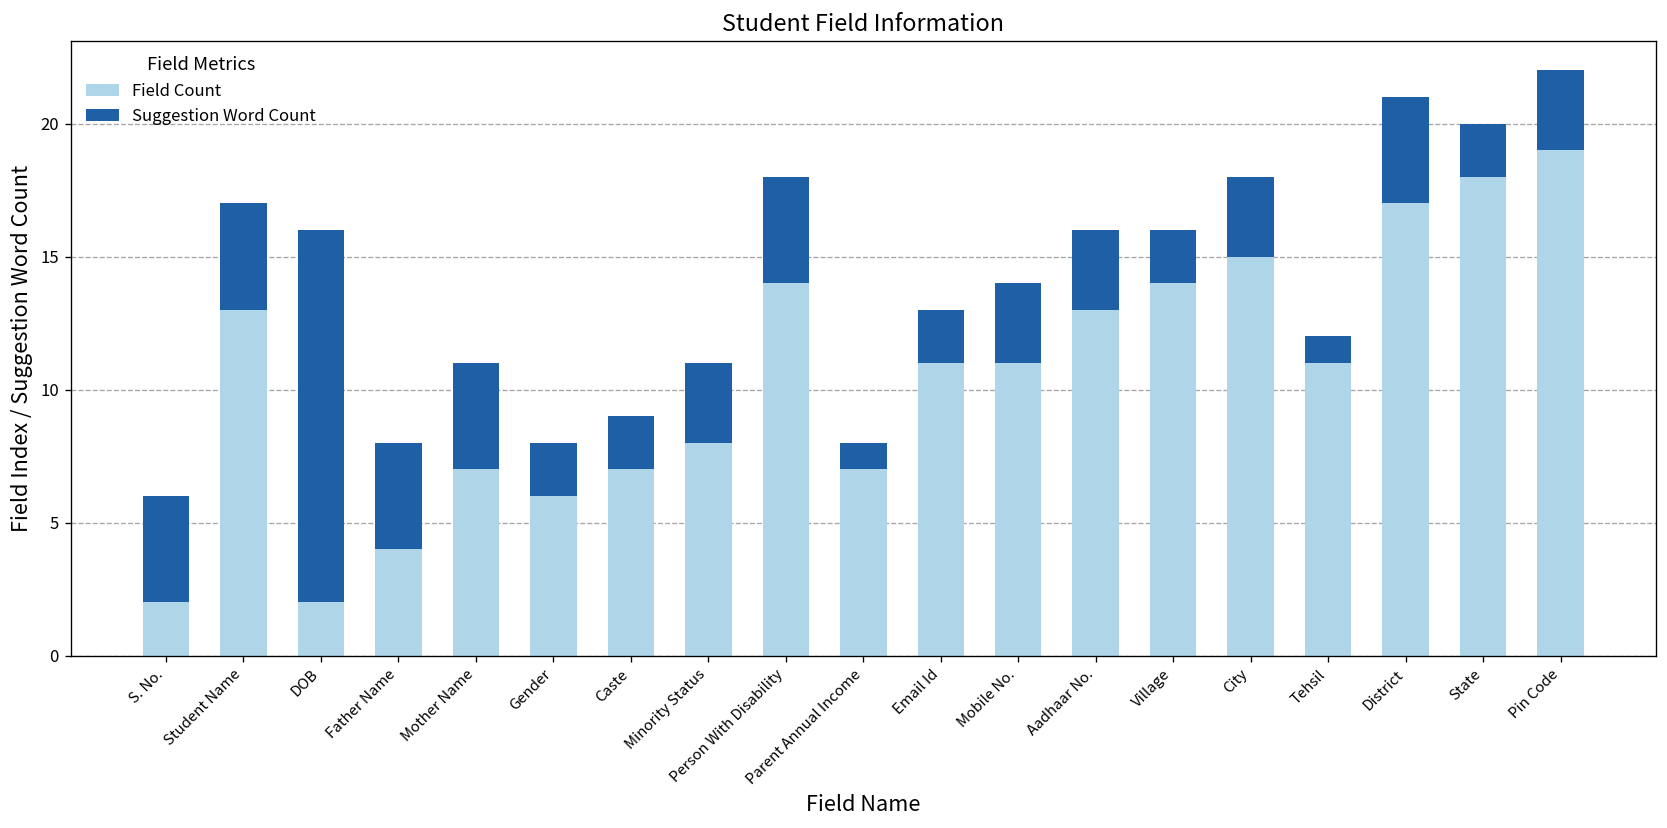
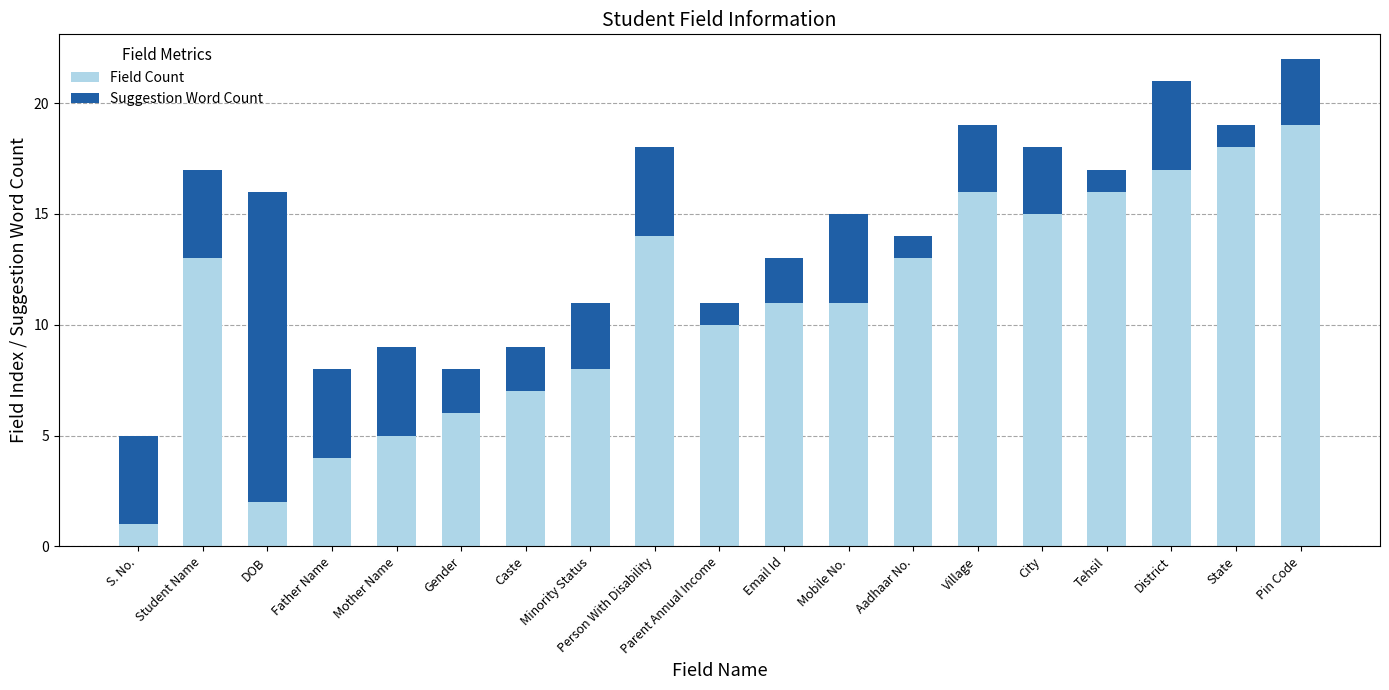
Field Count, S. No.: 2 -> 1
Field Count, Mother Name: 7 -> 5
Field Count, Parent Annual Income: 7 -> 10
Suggestion Word Count, Mobile No.: 3 -> 4
Suggestion Word Count, Aadhaar No.: 3 -> 1
Field Count, Village: 14 -> 16
Suggestion Word Count, Village: 2 -> 3
Field Count, Tehsil: 11 -> 16
Suggestion Word Count, State: 2 -> 1
